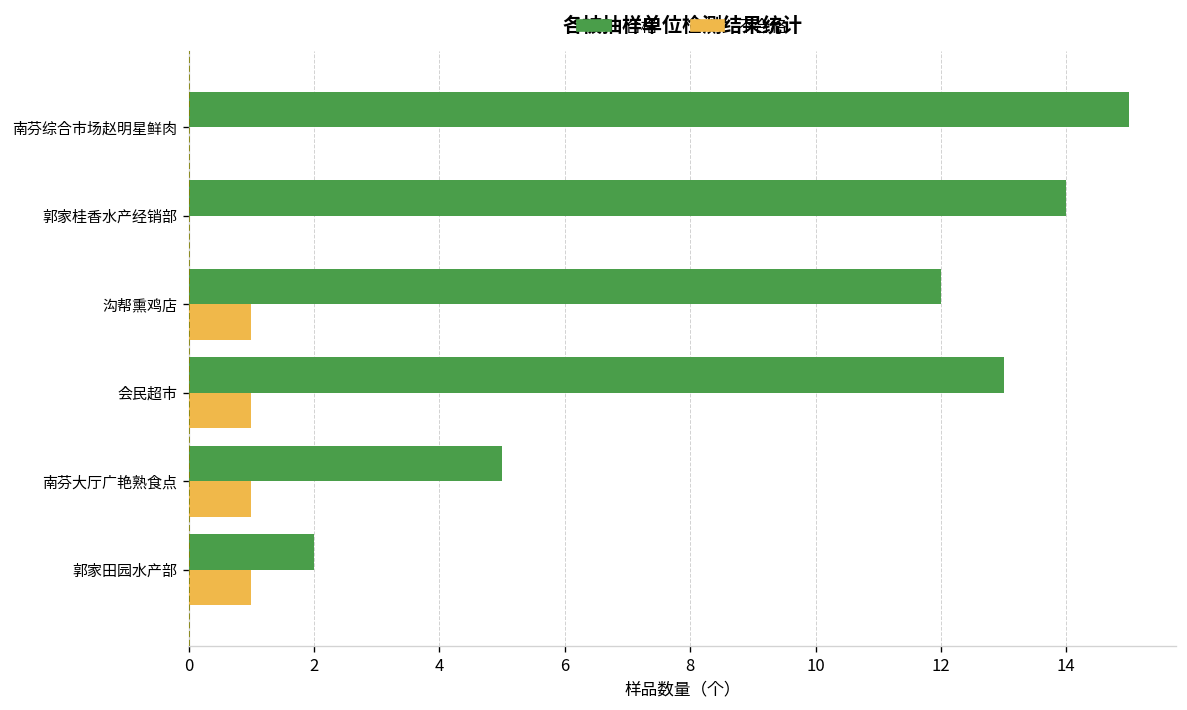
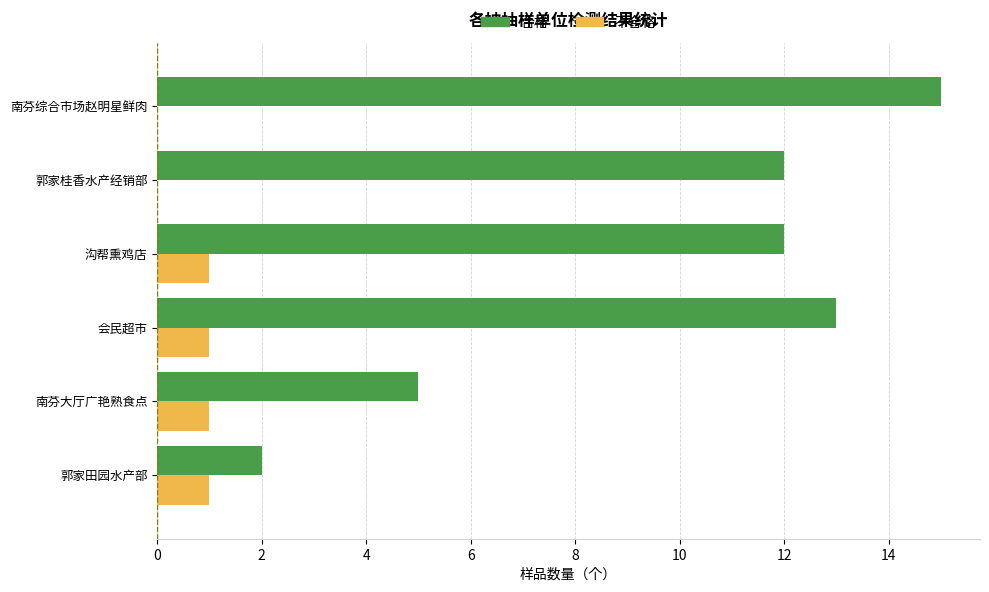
合格, 郭家桂香水产经销部: 14 -> 12
